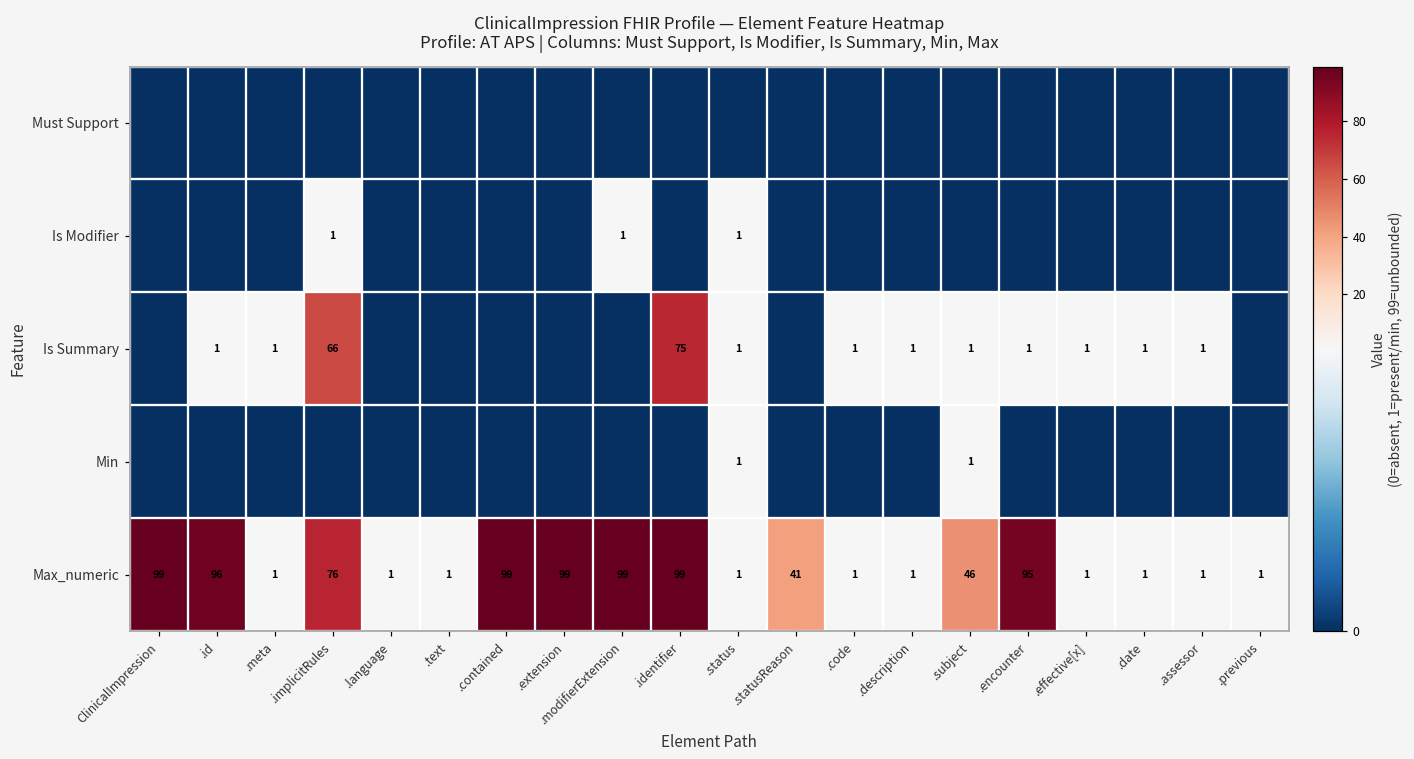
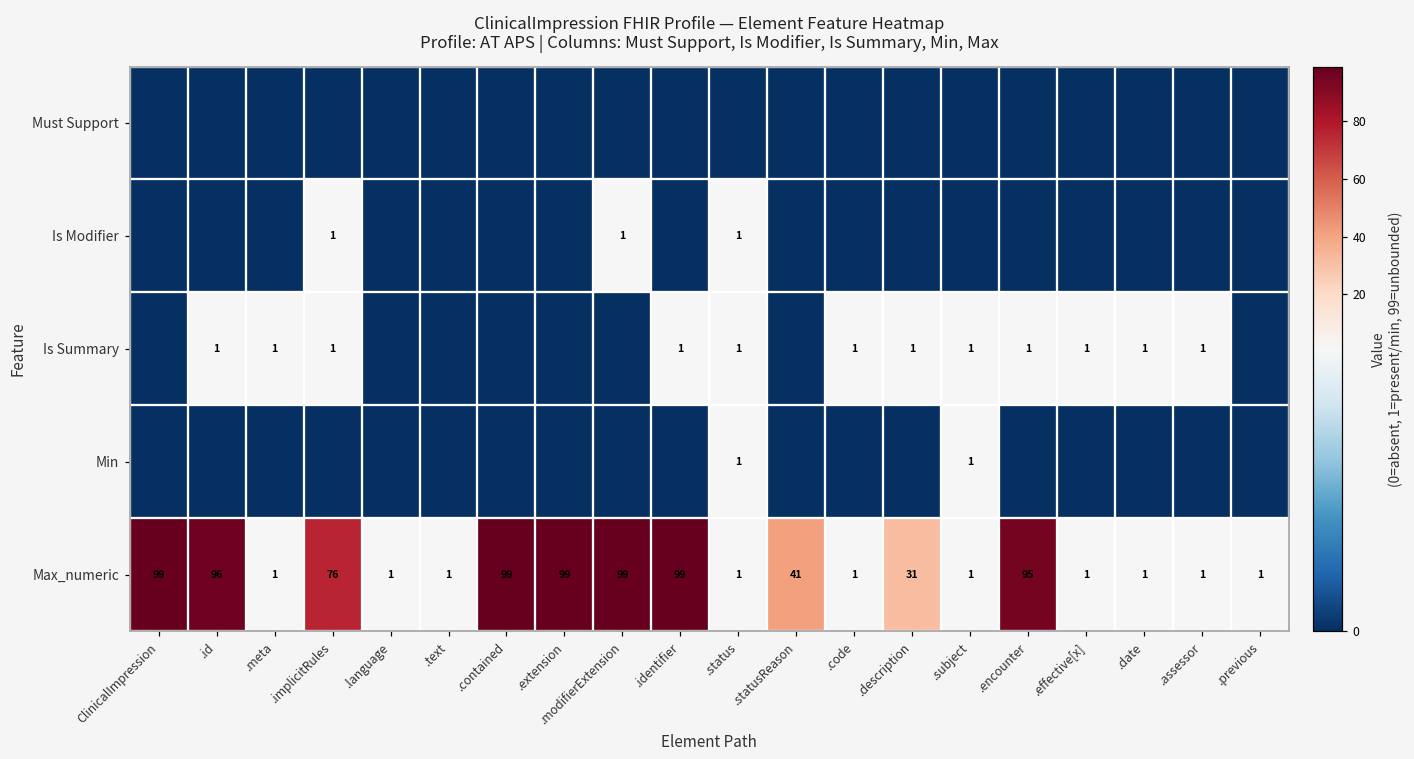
Is Summary, .implicitRules: 66 -> 1
Is Summary, .identifier: 75 -> 1
Max_numeric, .description: 1 -> 31
Max_numeric, .subject: 46 -> 1
